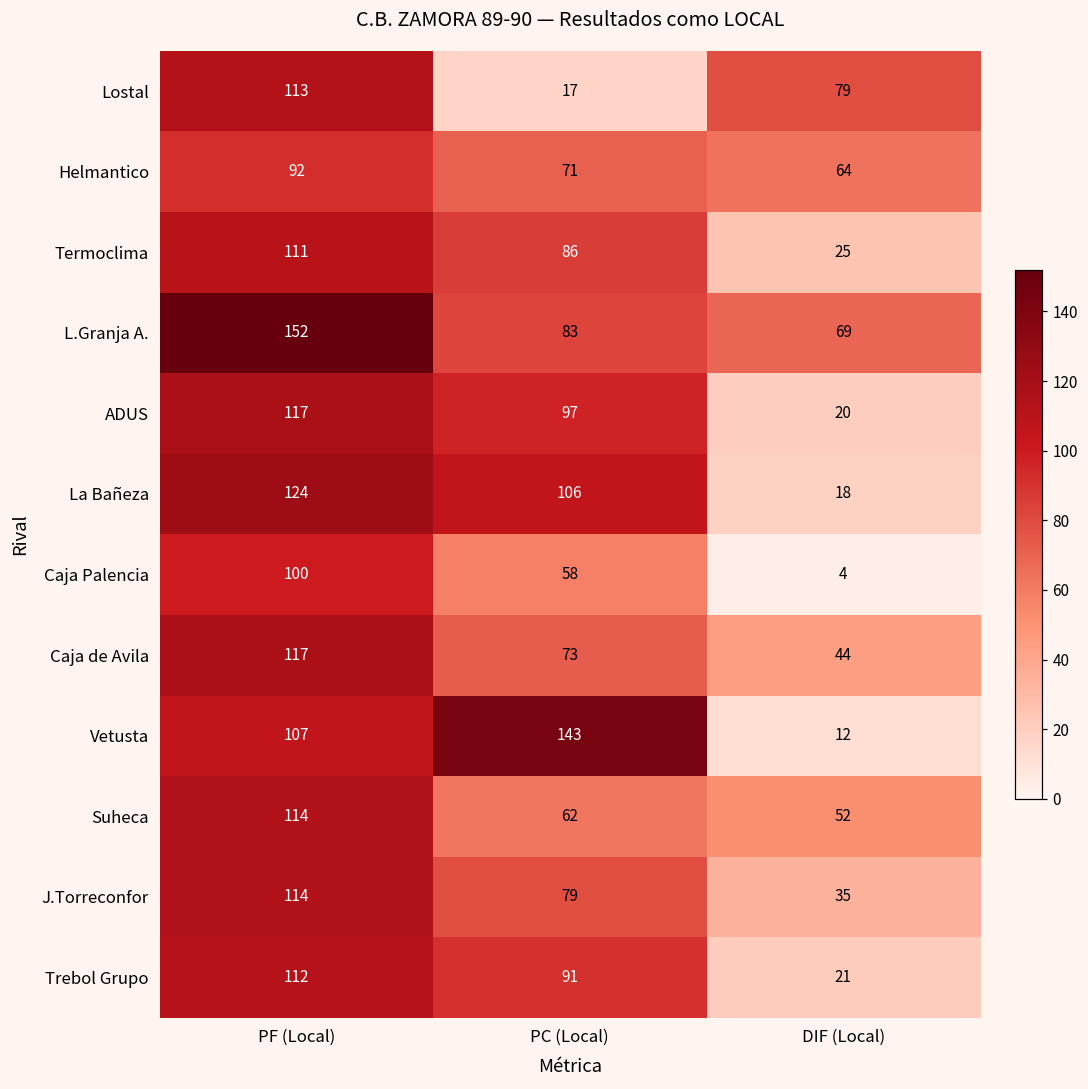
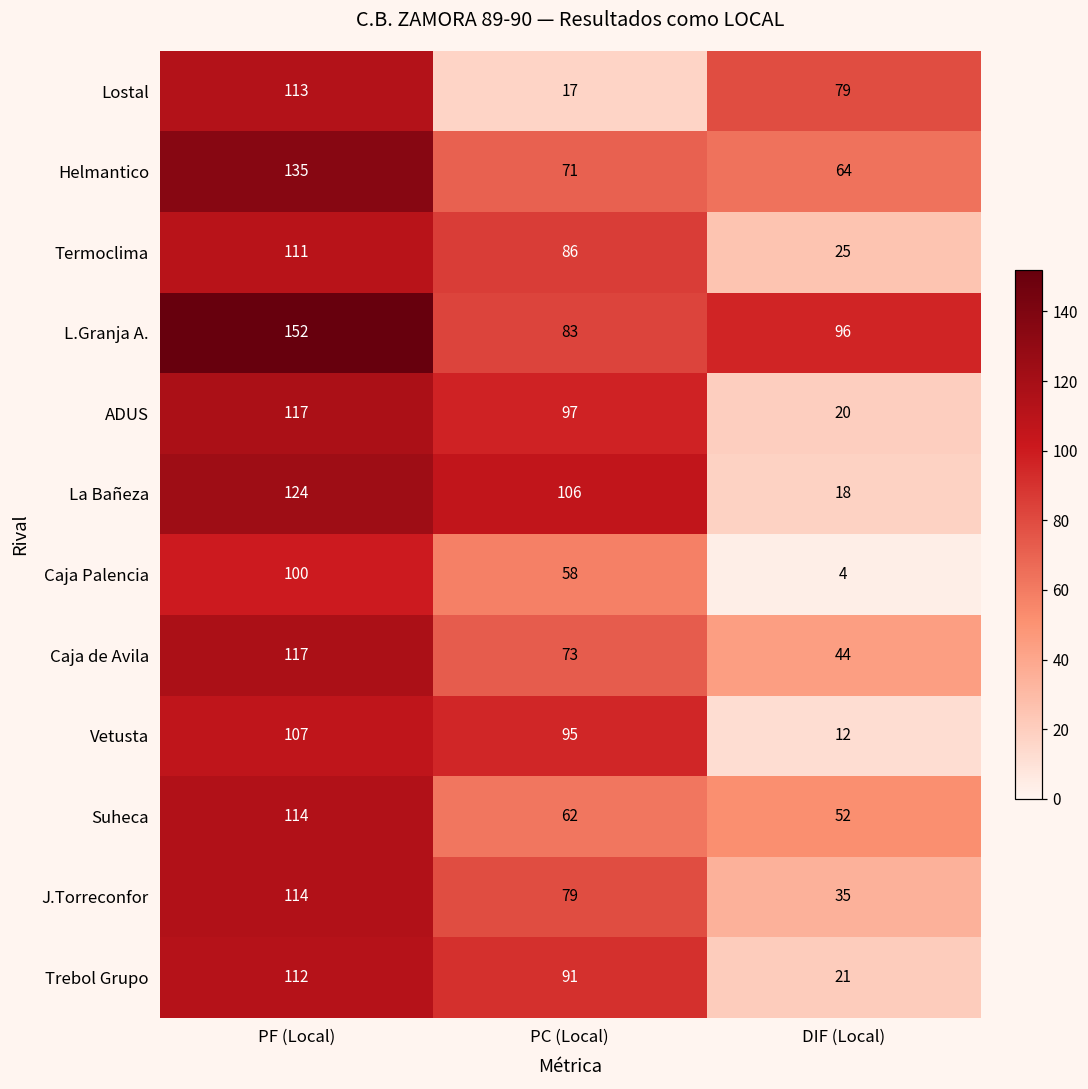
Helmantico, PF (Local): 92 -> 135
L.Granja A., DIF (Local): 69 -> 96
Vetusta, PC (Local): 143 -> 95
